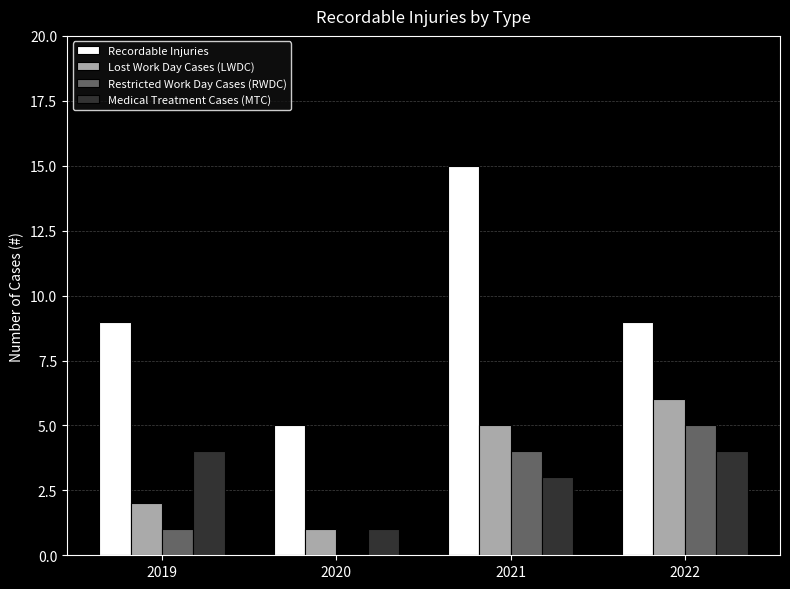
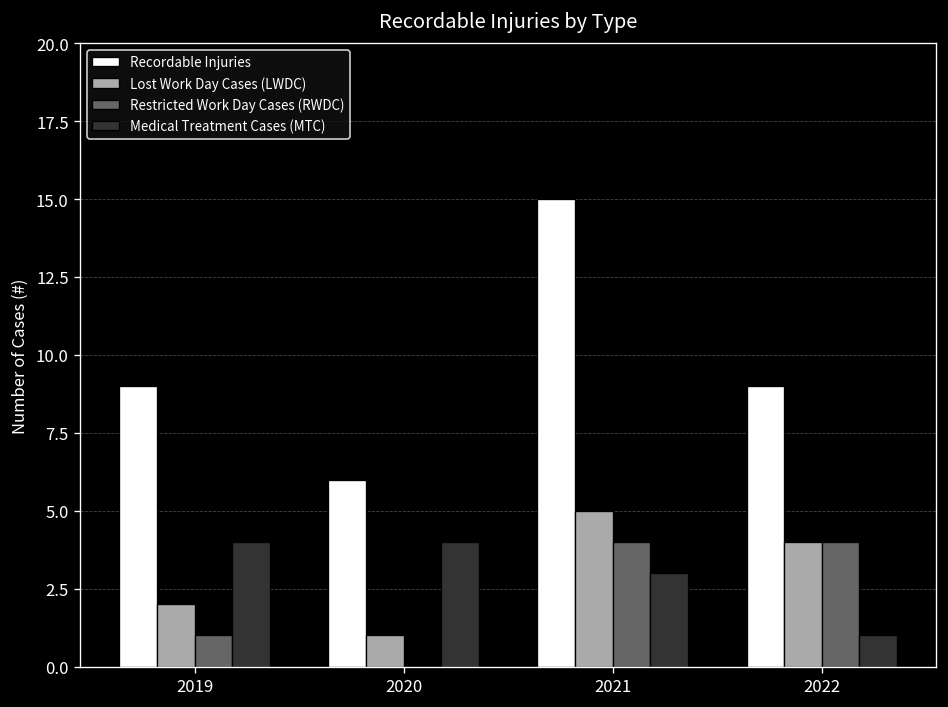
Recordable Injuries, 2020: 5 -> 6
Medical Treatment Cases (MTC), 2020: 1 -> 4
Lost Work Day Cases (LWDC), 2022: 6 -> 4
Restricted Work Day Cases (RWDC), 2022: 5 -> 4
Medical Treatment Cases (MTC), 2022: 4 -> 1
